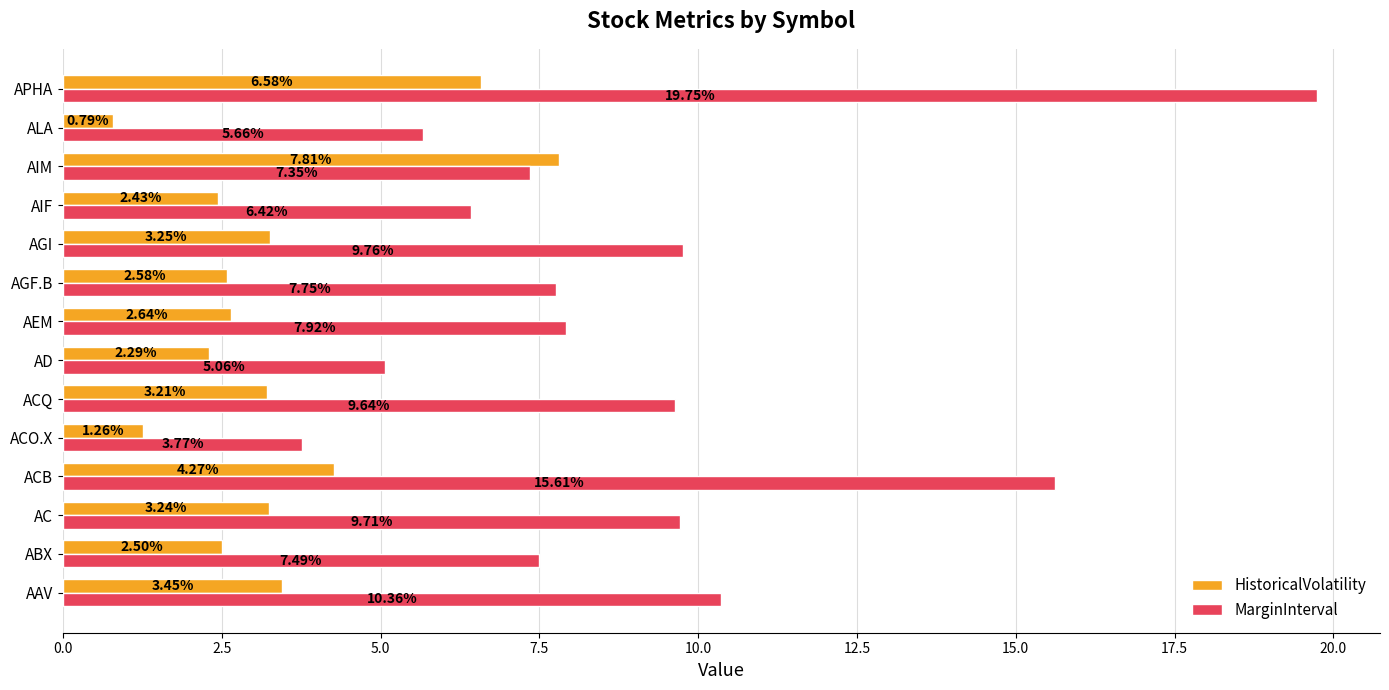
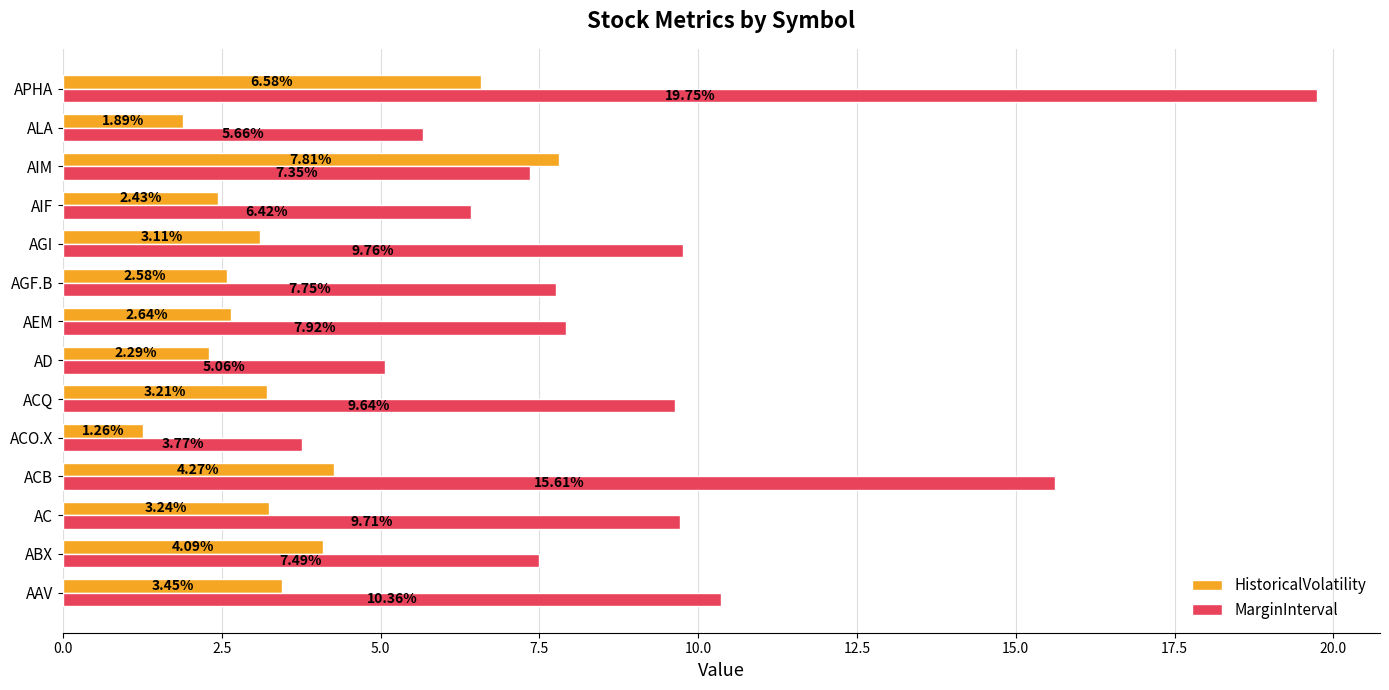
HistoricalVolatility, ALA: 0.79% -> 1.89%
HistoricalVolatility, AGI: 3.25% -> 3.11%
HistoricalVolatility, ABX: 2.50% -> 4.09%
